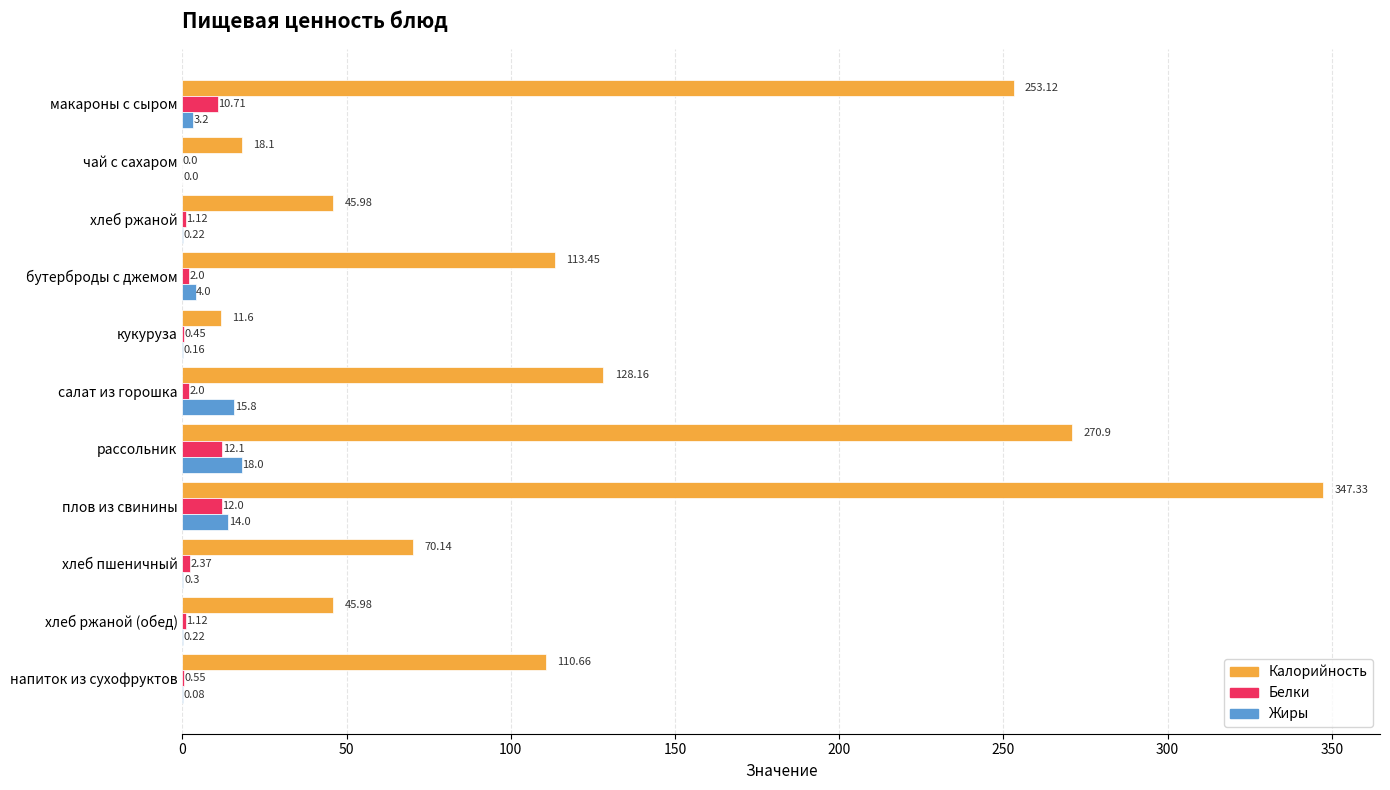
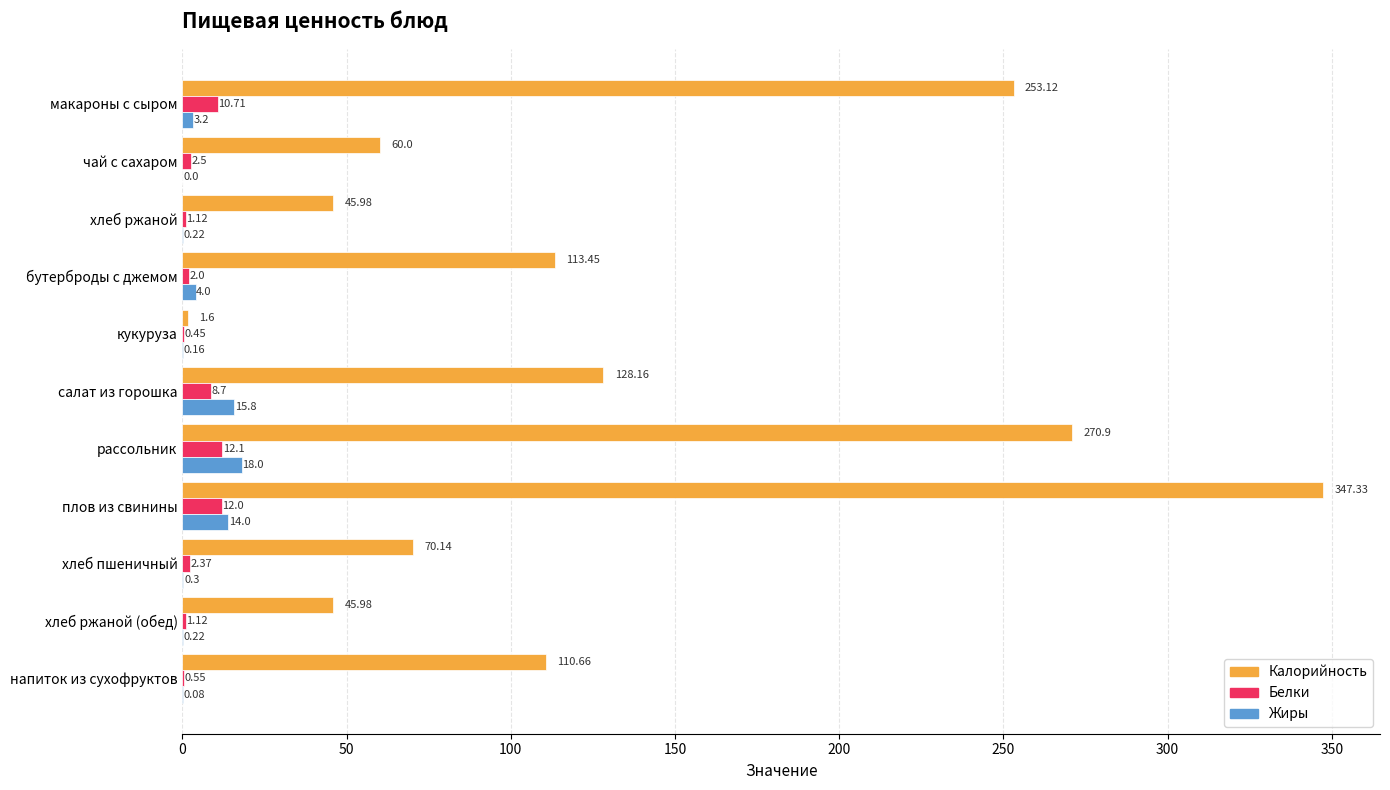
Калорийность, чай с сахаром: 18.1 -> 60.0
Белки, чай с сахаром: 0.0 -> 2.5
Калорийность, кукуруза: 11.6 -> 1.6
Белки, салат из горошка: 2.0 -> 8.7
